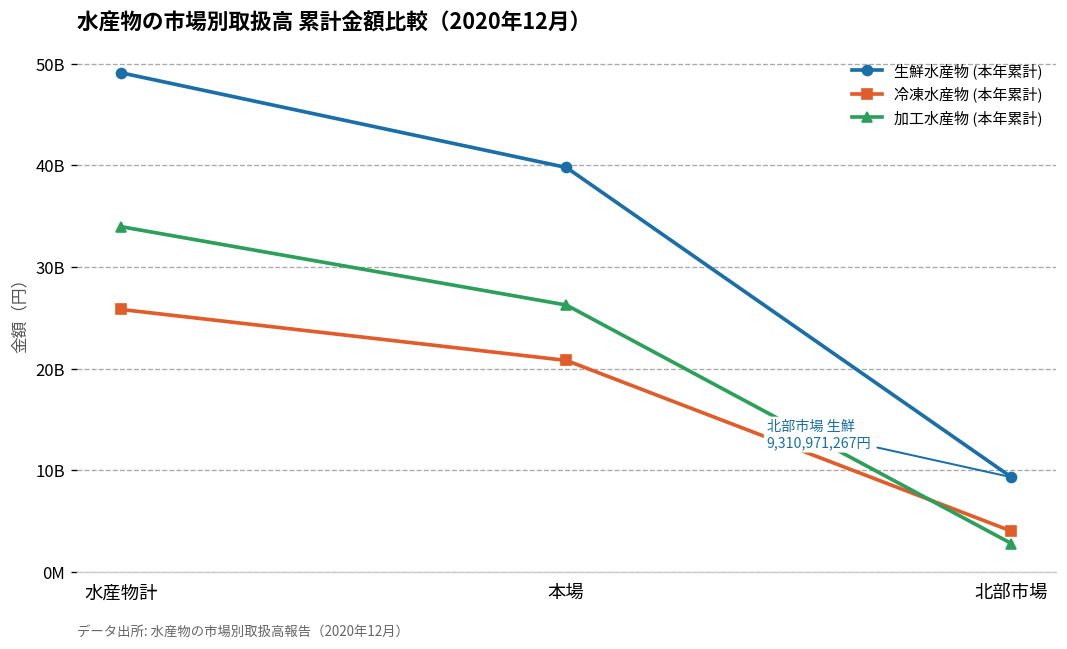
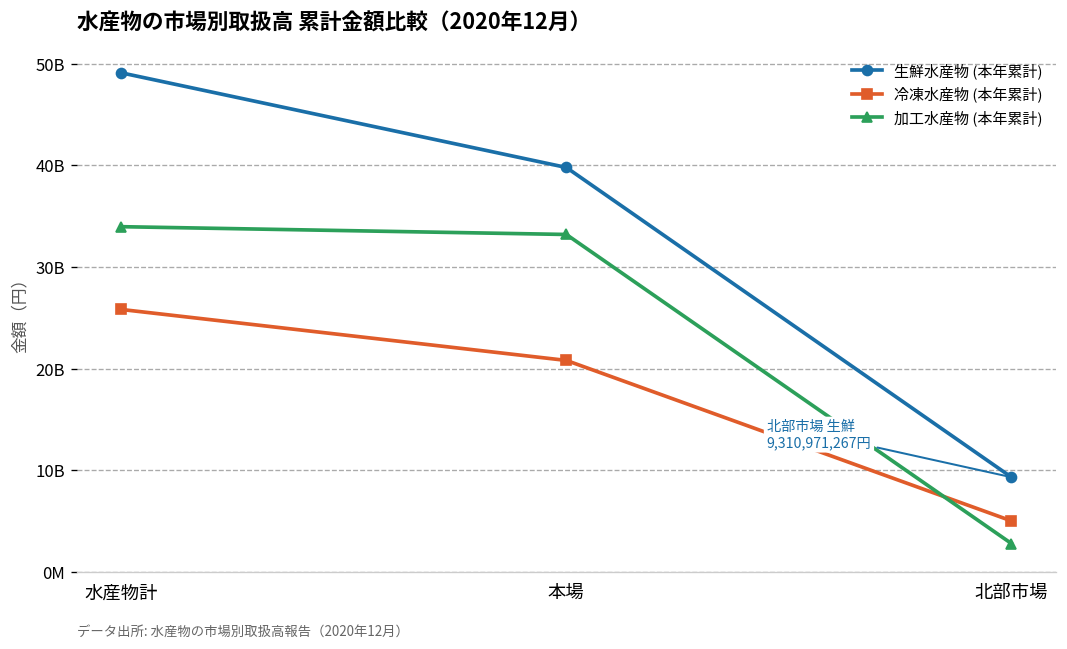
加工水産物 (本年累計), 本場: 26000000000 -> 33000000000
冷凍水産物 (本年累計), 北部市場: 4000000000 -> 5000000000
